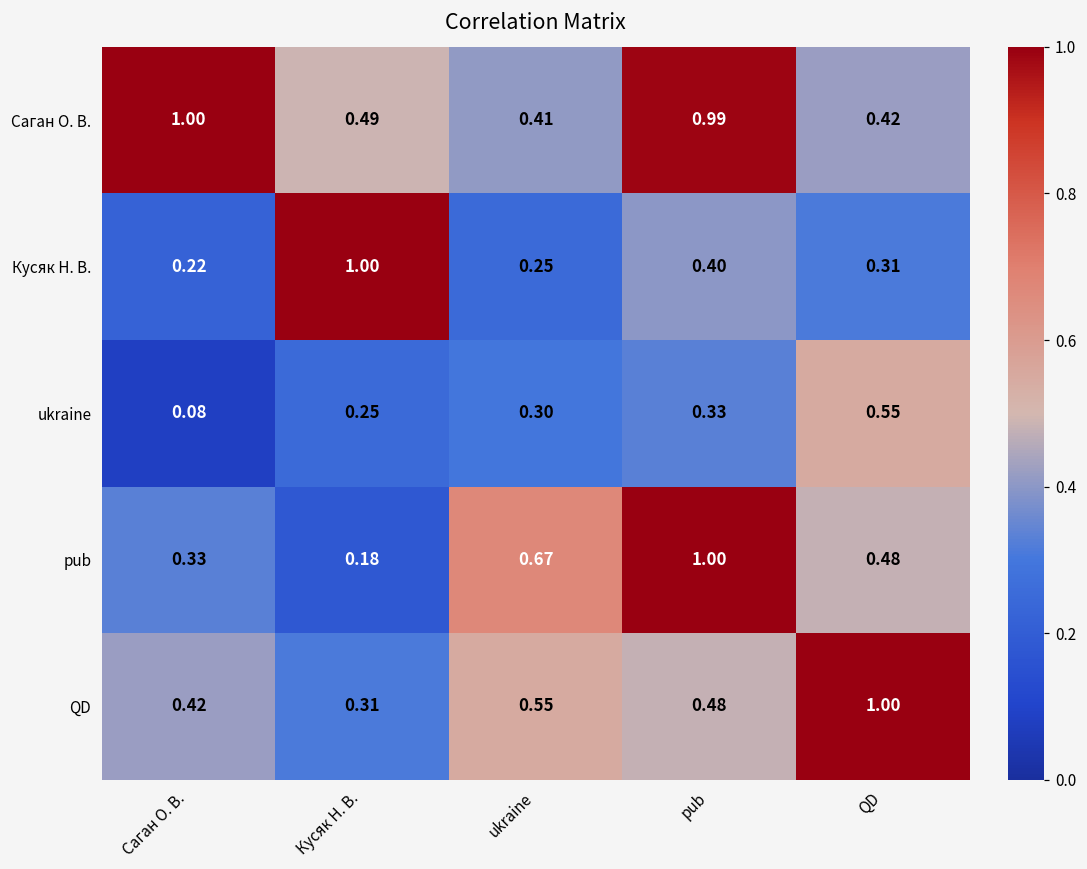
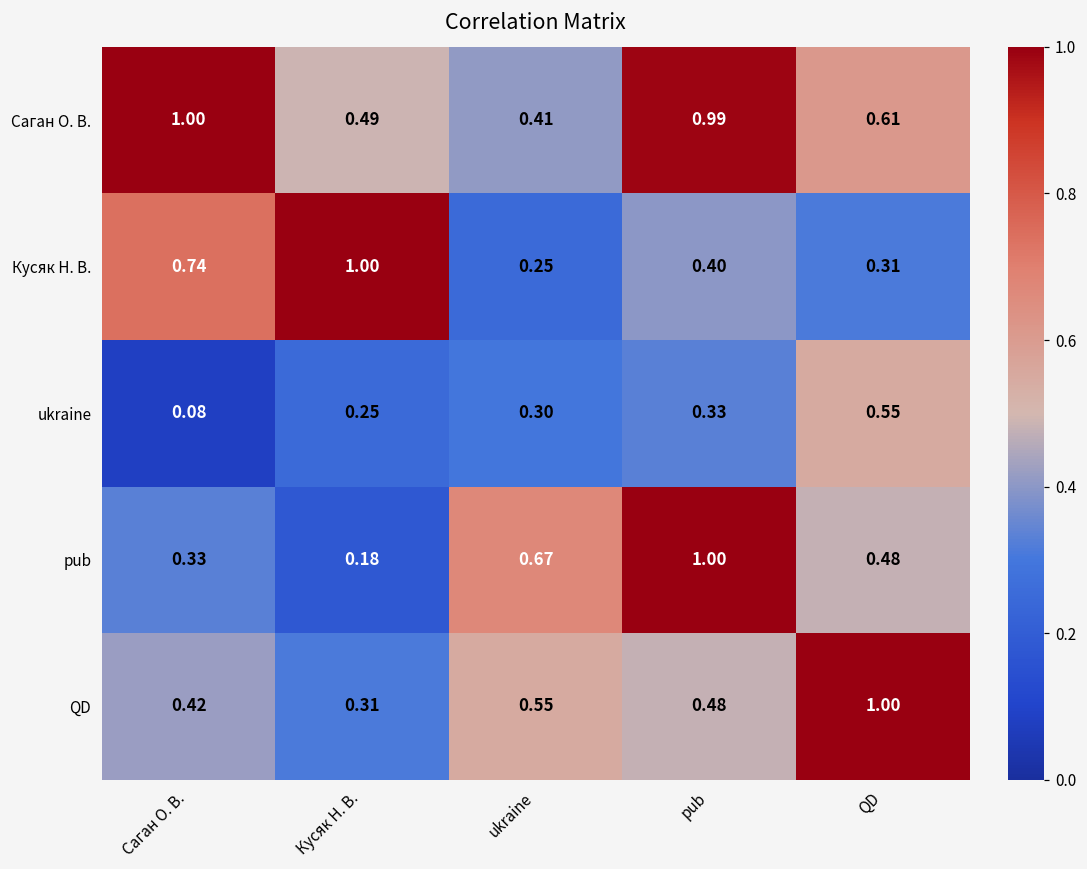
Саган О. В., QD: 0.42 -> 0.61
Кусяк Н. В., Саган О. В.: 0.22 -> 0.74
